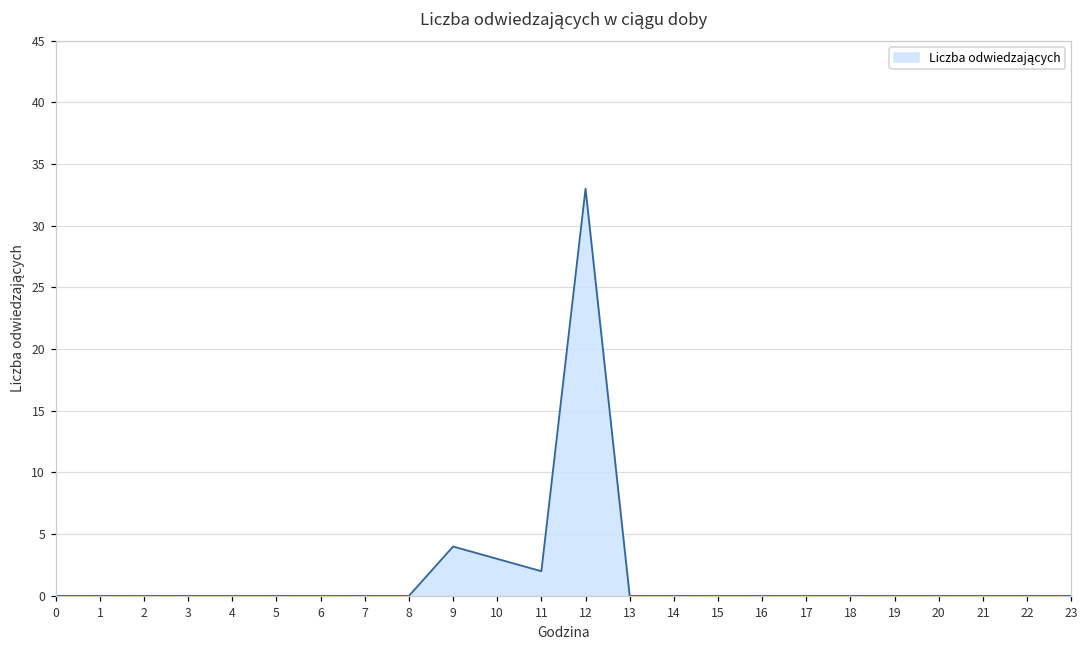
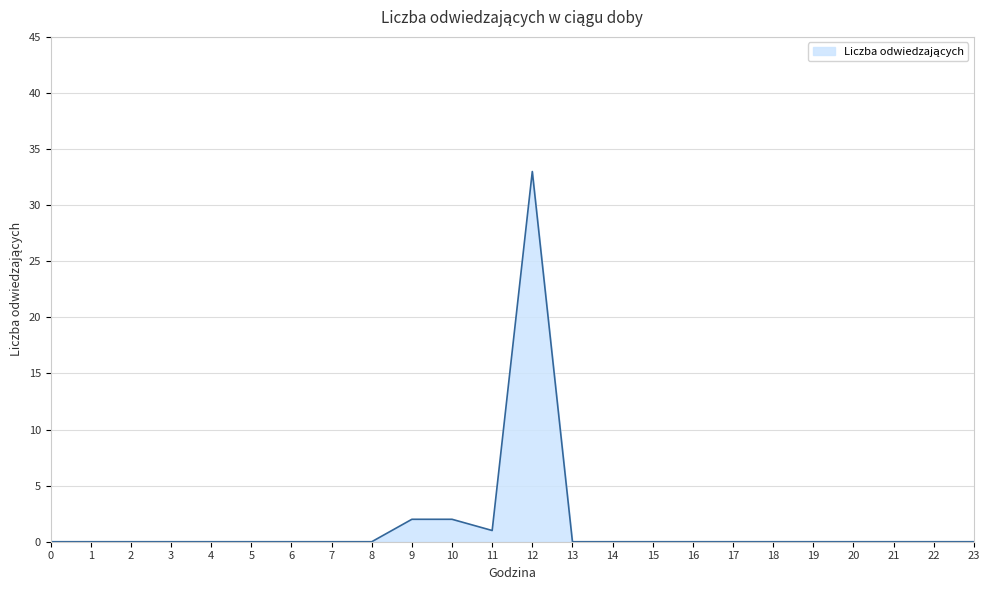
9: 4 -> 2
10: 3 -> 2
11: 2 -> 1
